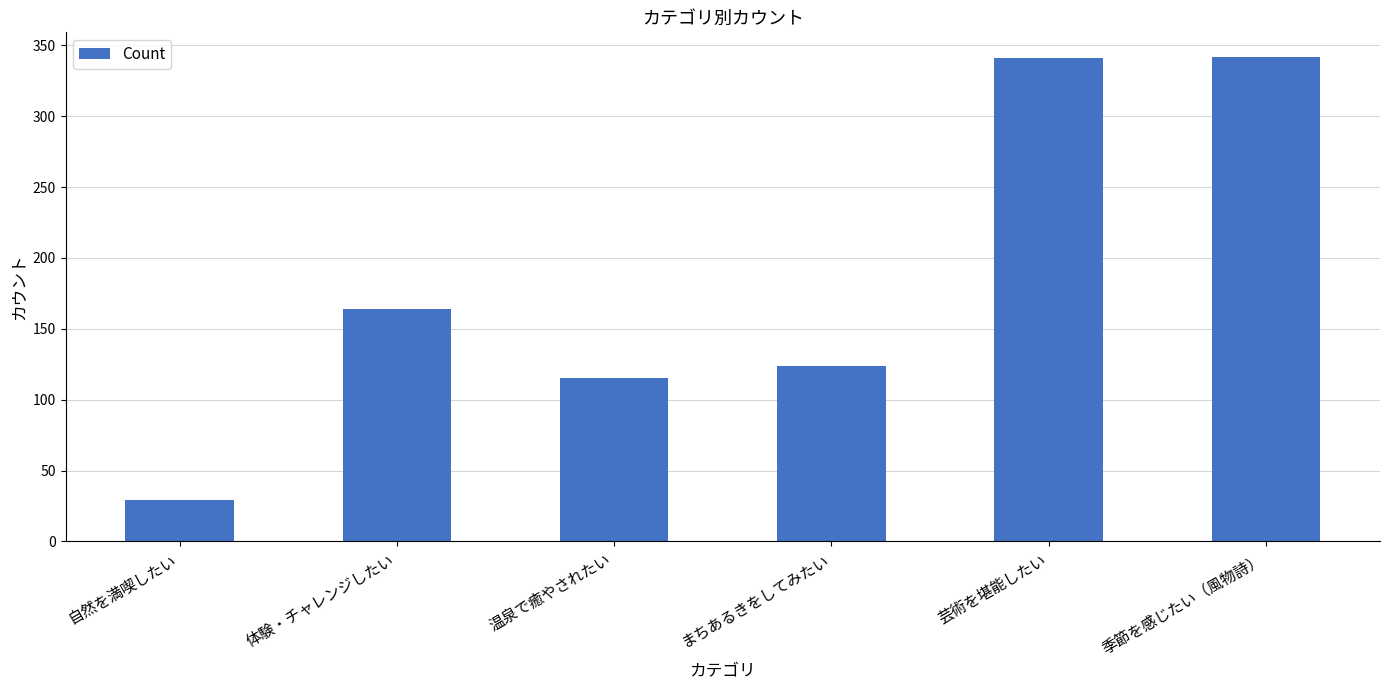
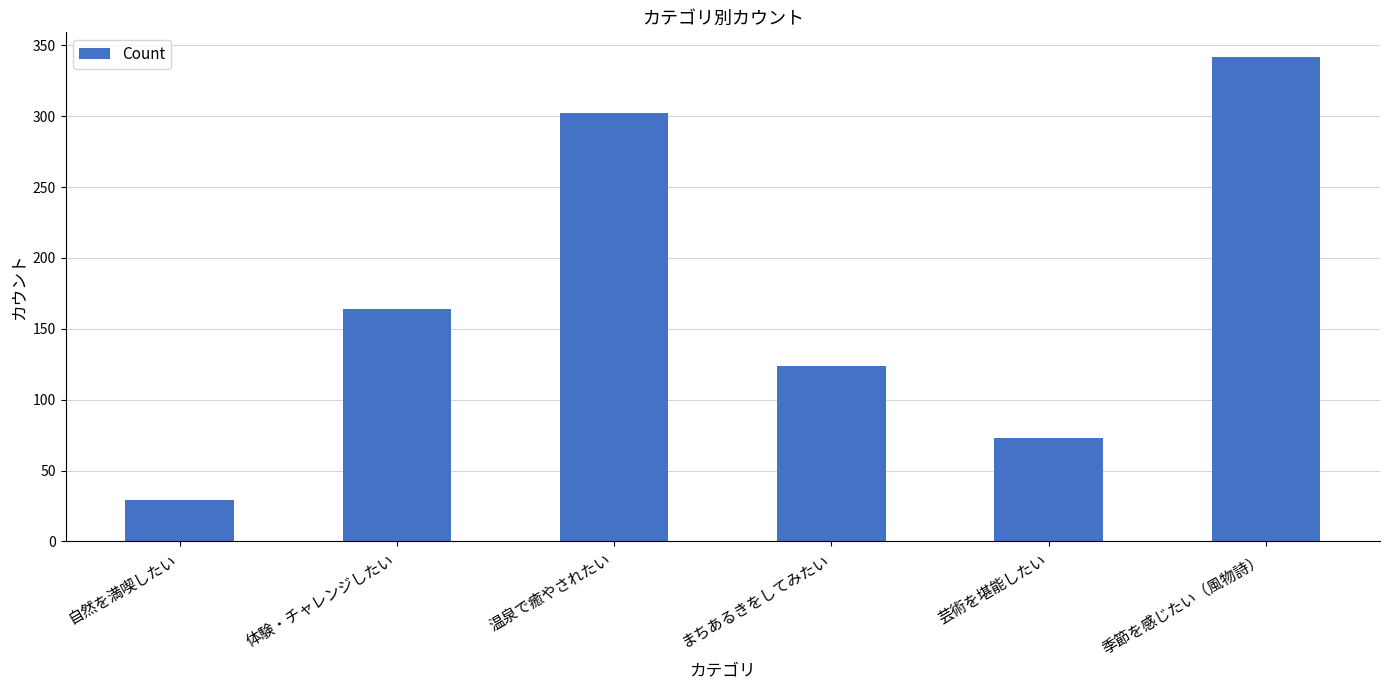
温泉で癒やされたい: 115 -> 302
芸術を堪能したい: 341 -> 73
